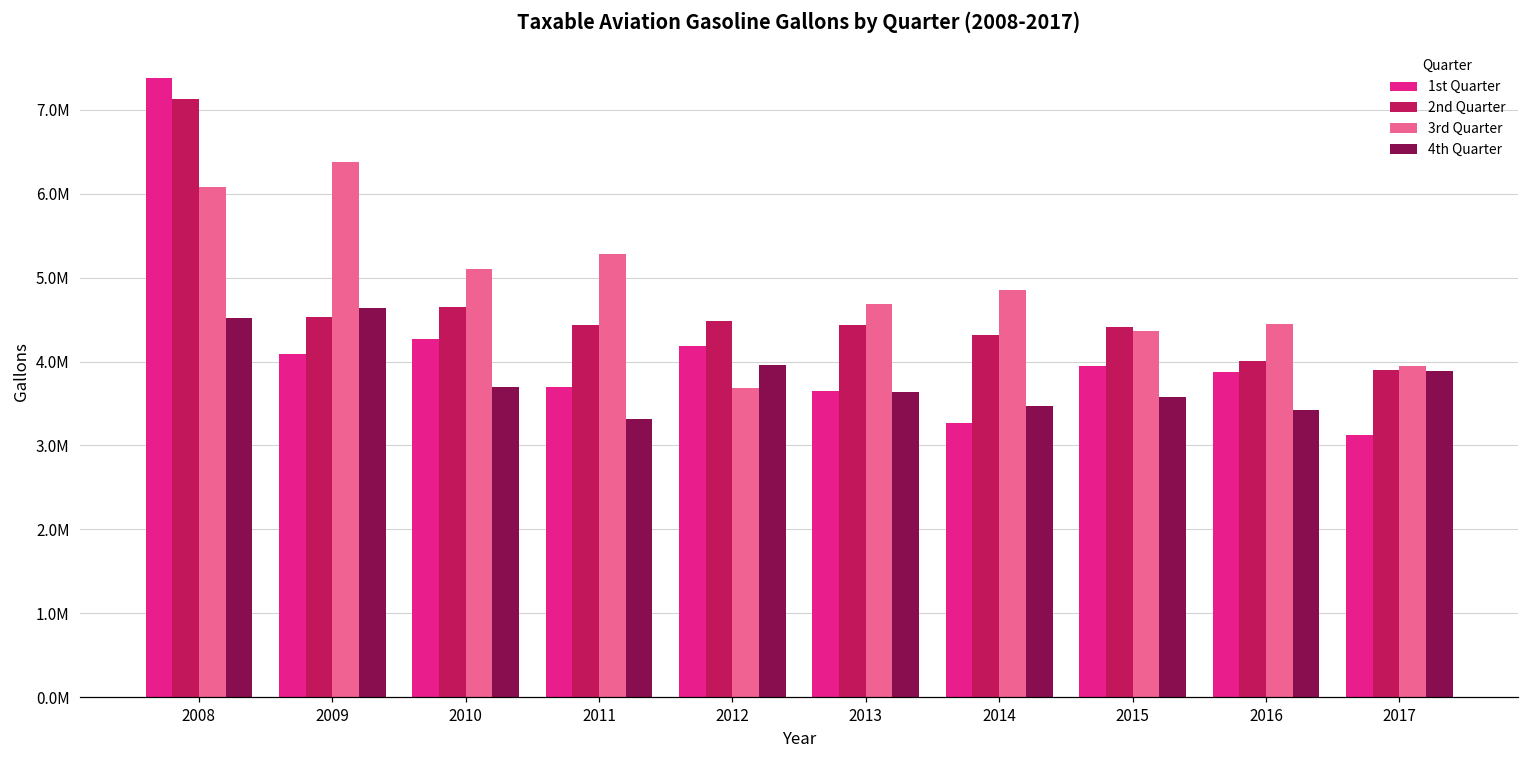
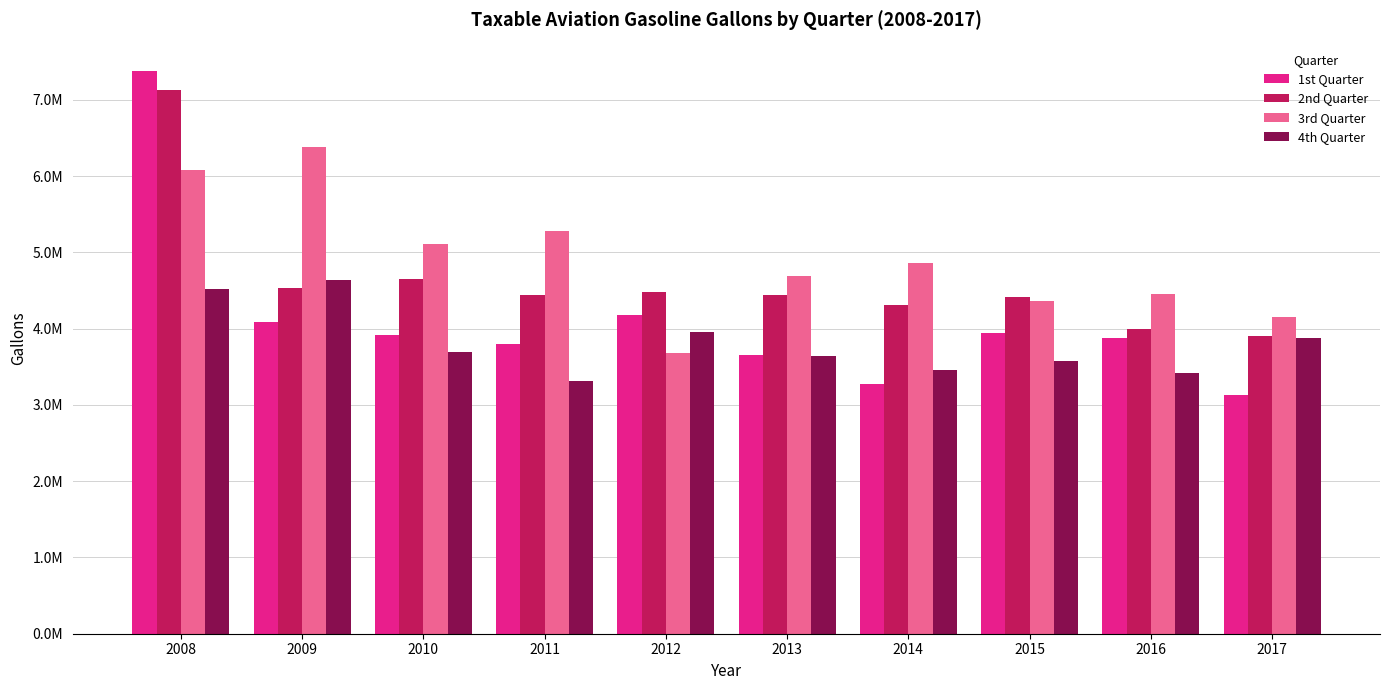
1st Quarter, 2010: 4300000 -> 3900000
1st Quarter, 2011: 3700000 -> 3800000
3rd Quarter, 2017: 3900000 -> 4200000
